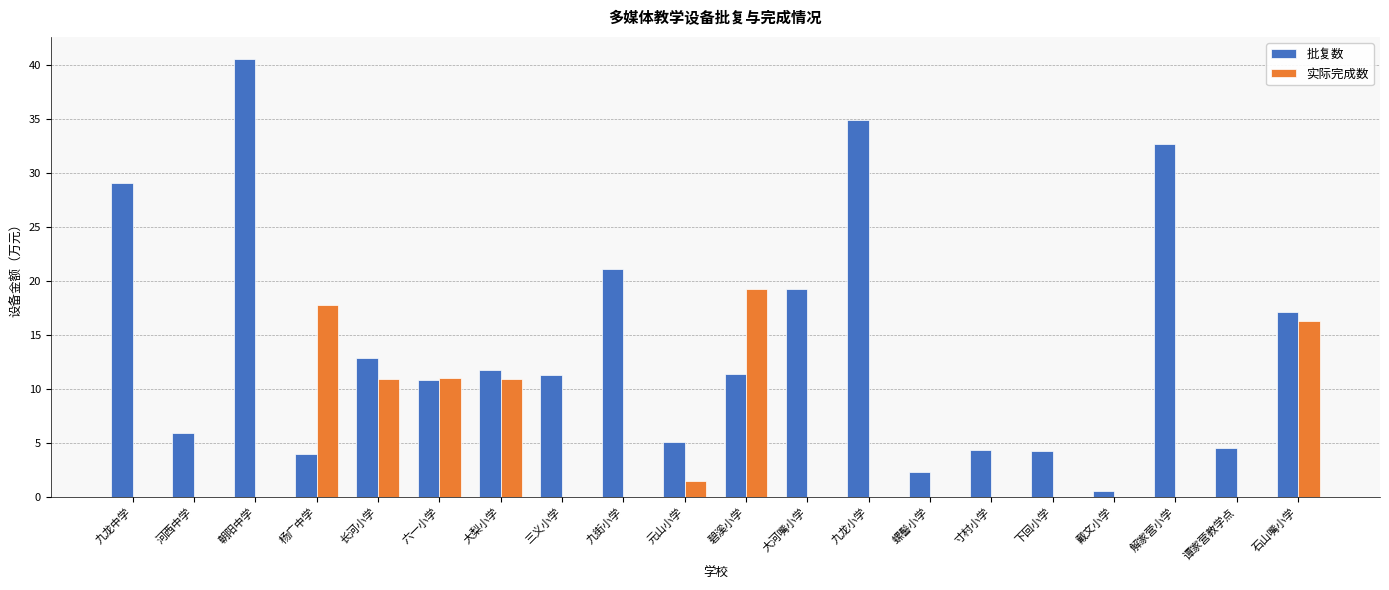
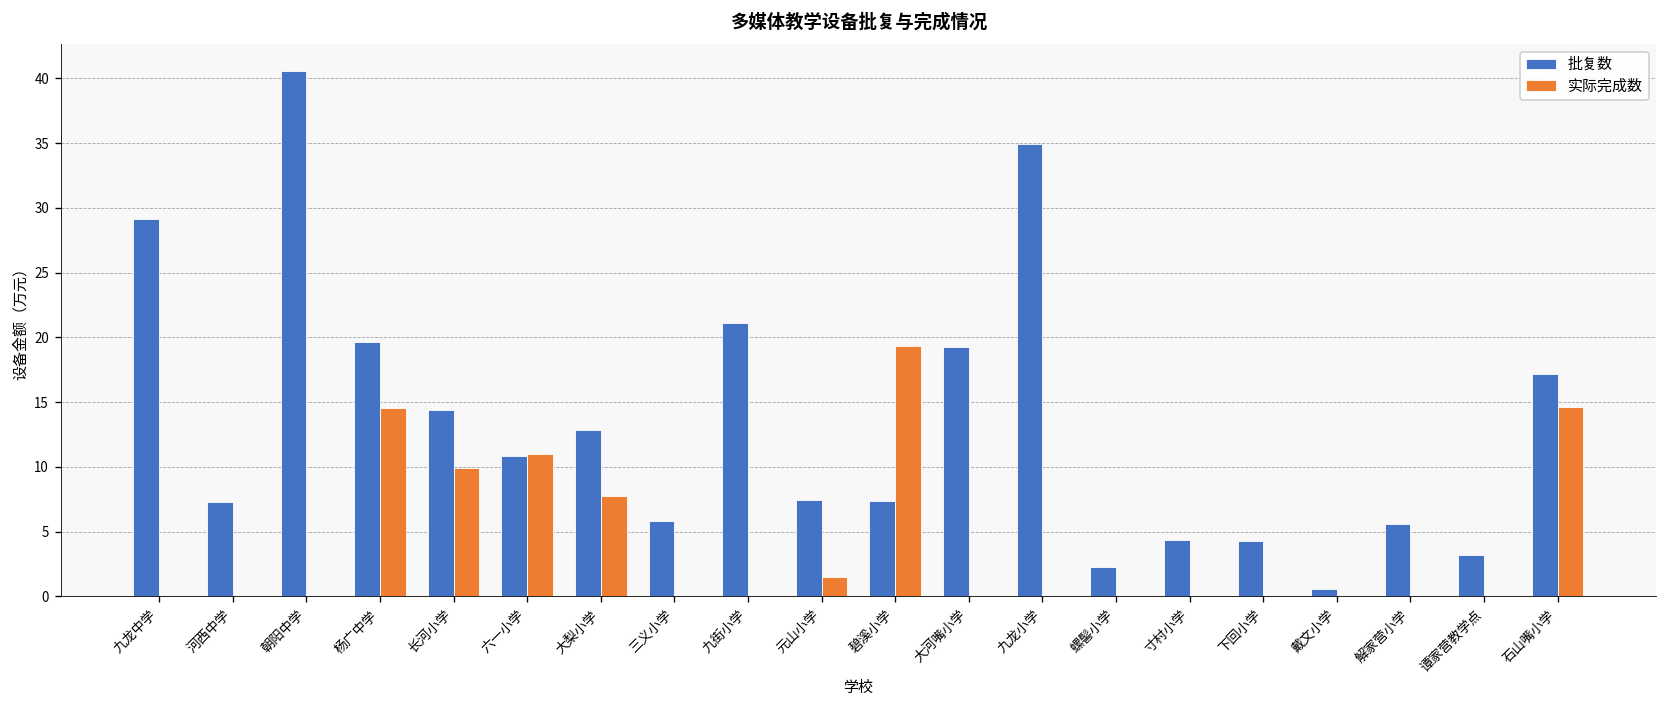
批复数, 河西中学: 5.9 -> 7.3
批复数, 杨广中学: 3.9 -> 19.7
实际完成数, 杨广中学: 17.8 -> 14.5
批复数, 长河小学: 12.9 -> 14.4
实际完成数, 长河小学: 10.9 -> 9.9
批复数, 大梨小学: 11.8 -> 12.9
实际完成数, 大梨小学: 10.9 -> 7.8
批复数, 三义小学: 11.3 -> 5.8
批复数, 元山小学: 5.1 -> 7.5
批复数, 碧溪小学: 11.4 -> 7.4
批复数, 解家营小学: 32.7 -> 5.6
批复数, 谭家营教学点: 4.5 -> 3.2
实际完成数, 石山嘴小学: 16.3 -> 14.6
